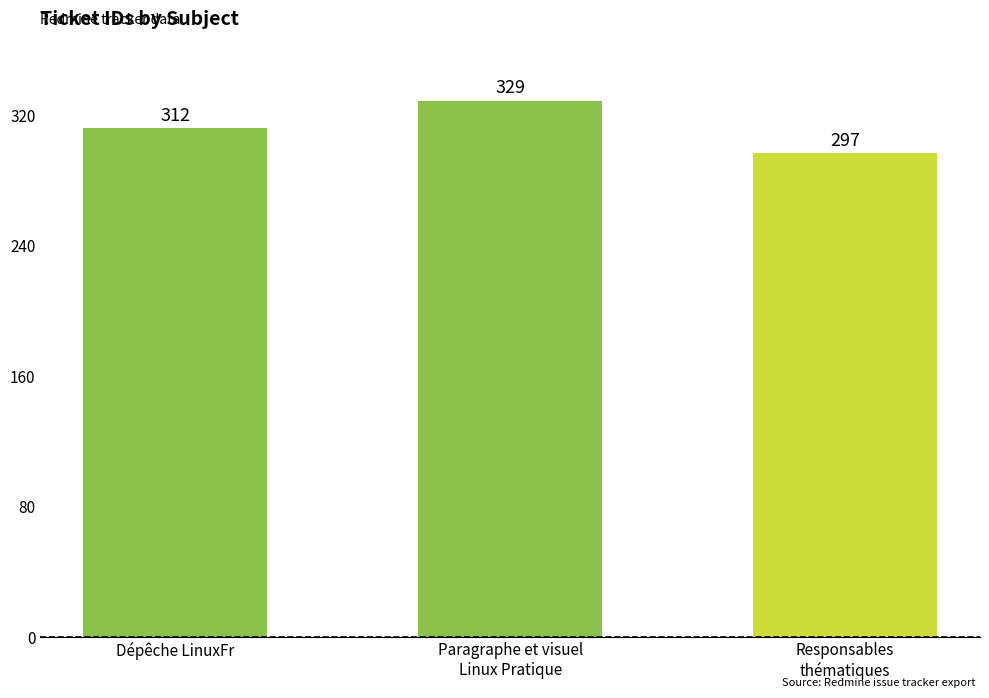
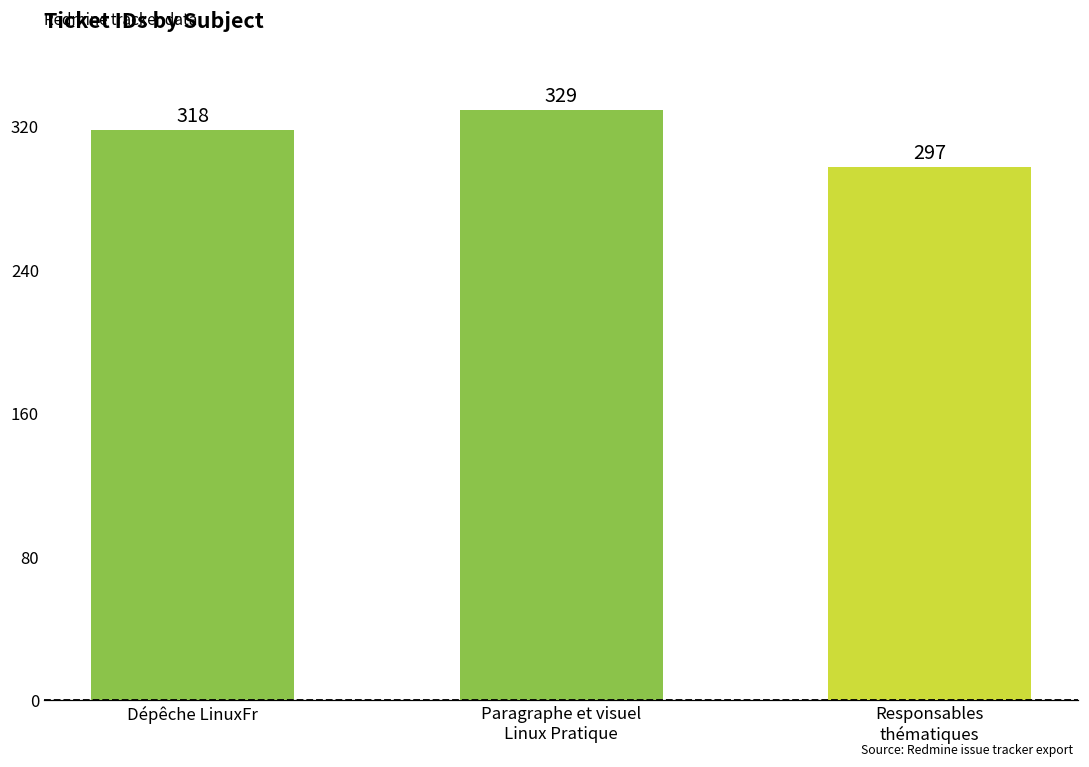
Dépêche LinuxFr: 312 -> 318
